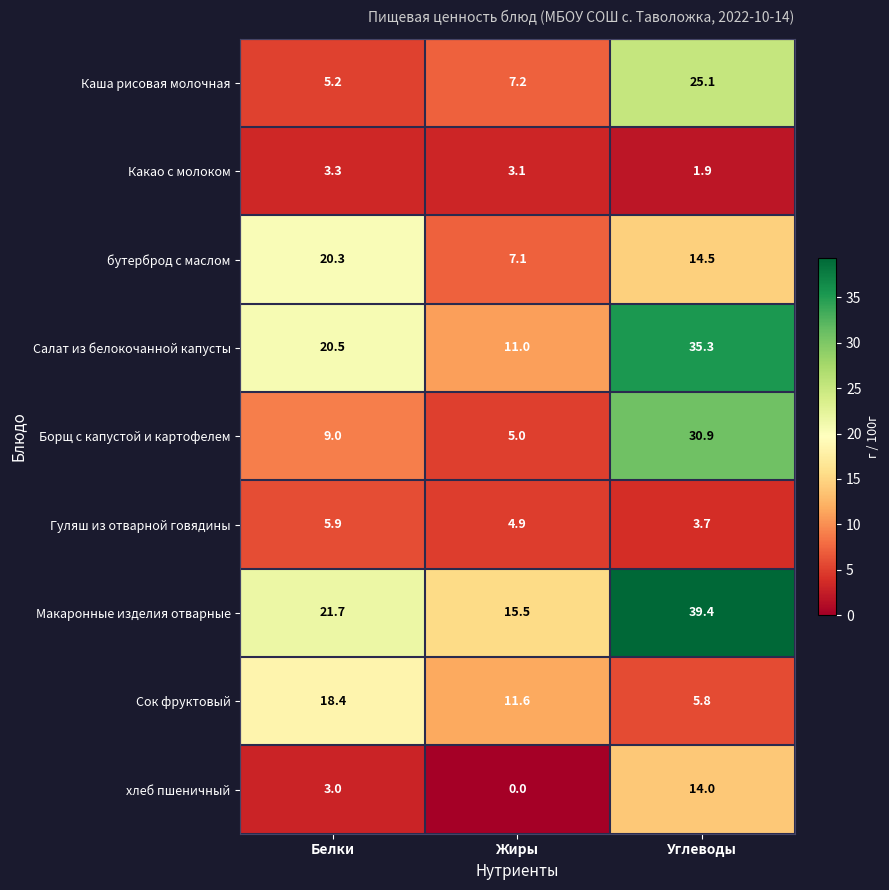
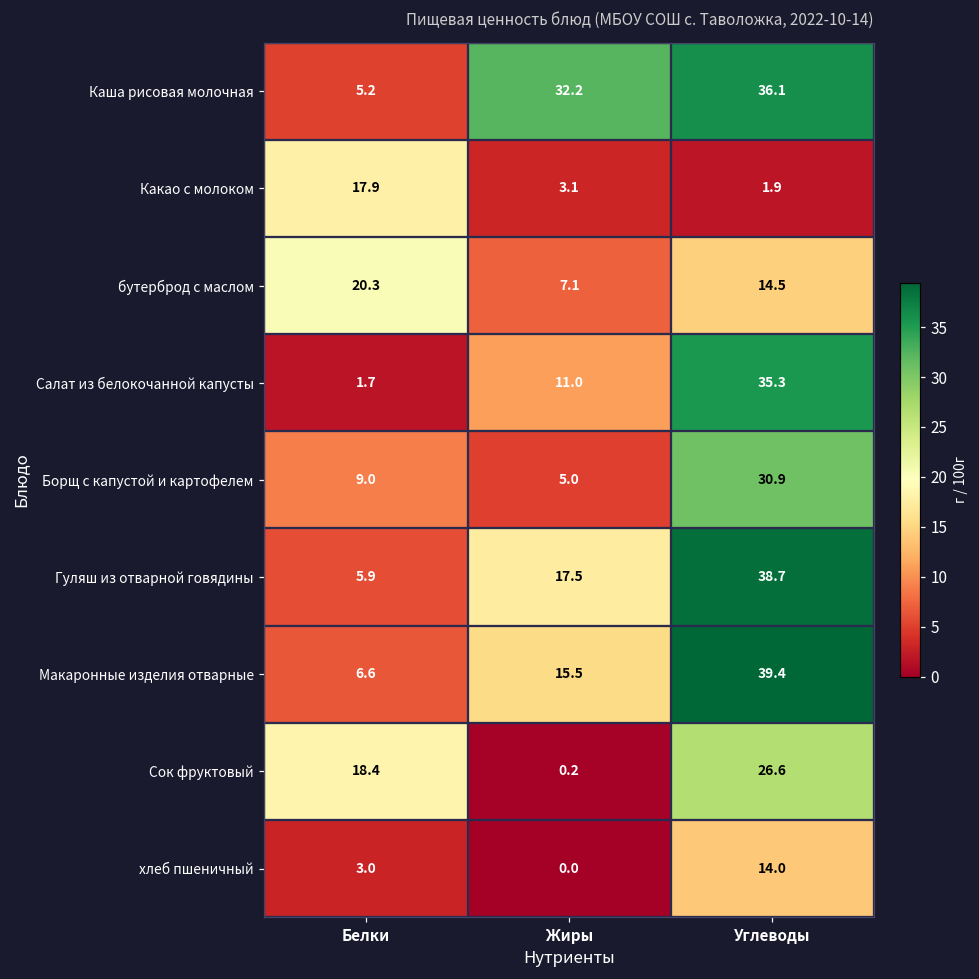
Каша рисовая молочная, Жиры: 7.2 -> 32.2
Каша рисовая молочная, Углеводы: 25.1 -> 36.1
Какао с молоком, Белки: 3.3 -> 17.9
Салат из белокочанной капусты, Белки: 20.5 -> 1.7
Гуляш из отварной говядины, Жиры: 4.9 -> 17.5
Гуляш из отварной говядины, Углеводы: 3.7 -> 38.7
Макаронные изделия отварные, Белки: 21.7 -> 6.6
Сок фруктовый, Жиры: 11.6 -> 0.2
Сок фруктовый, Углеводы: 5.8 -> 26.6
